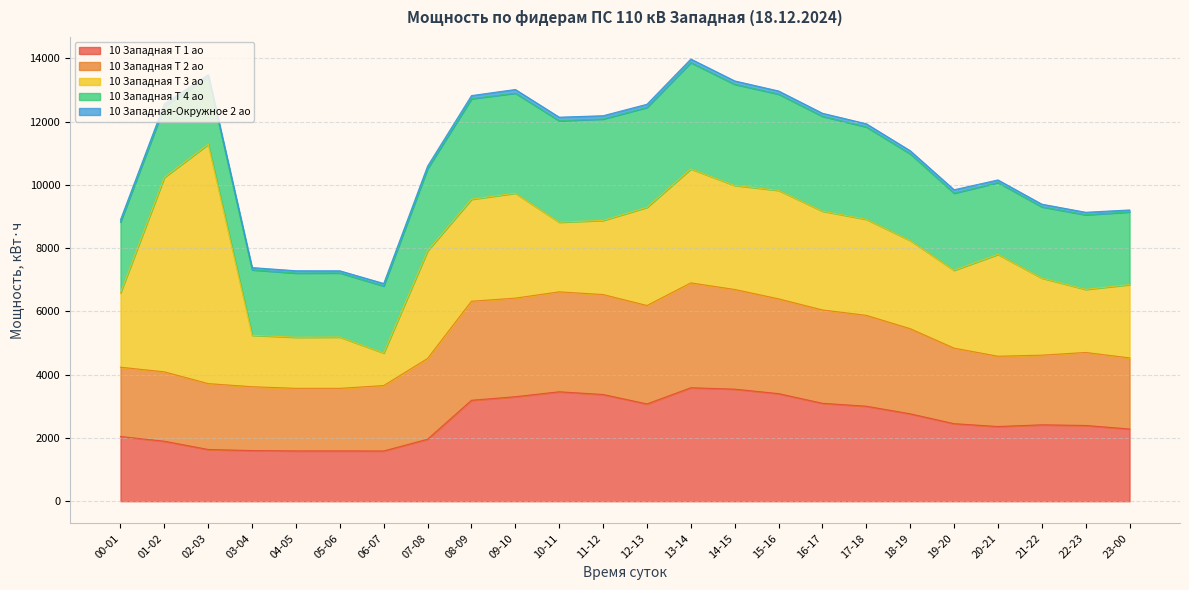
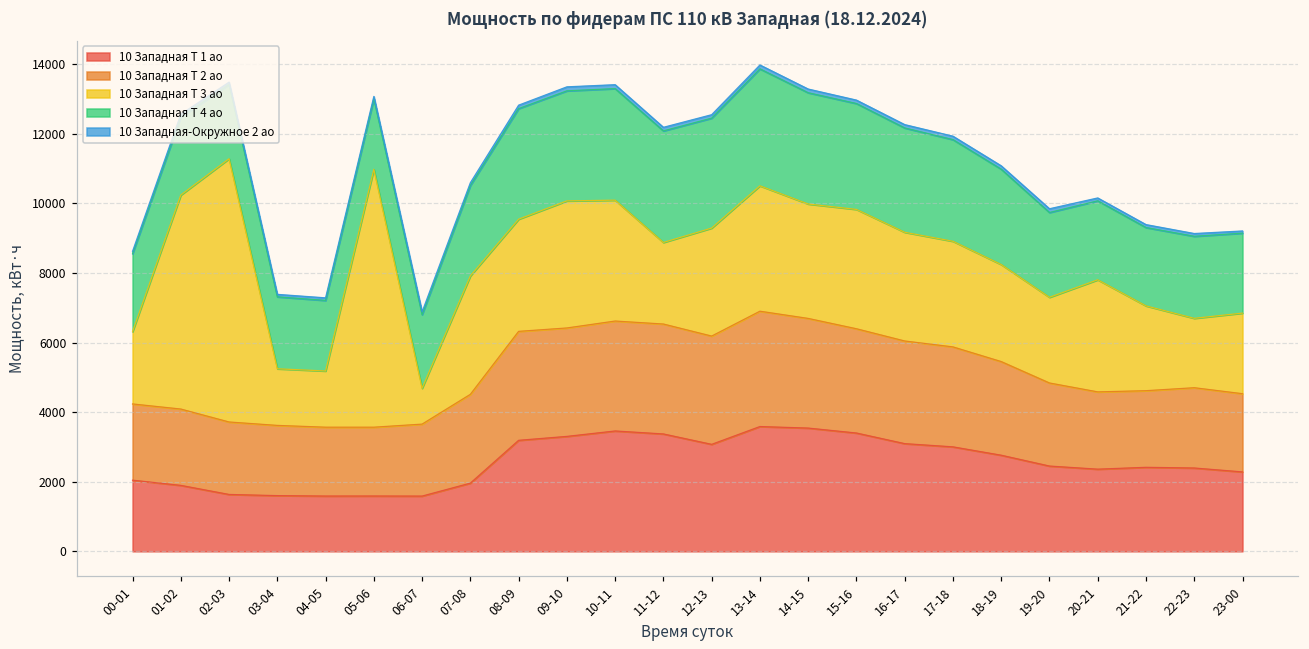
10 Западная Т 3 ао, 00-01: 2400 -> 2100
10 Западная Т 3 ао, 05-06: 1600 -> 7400
10 Западная Т 3 ао, 09-10: 3300 -> 3700
10 Западная Т 3 ао, 10-11: 2200 -> 3500
